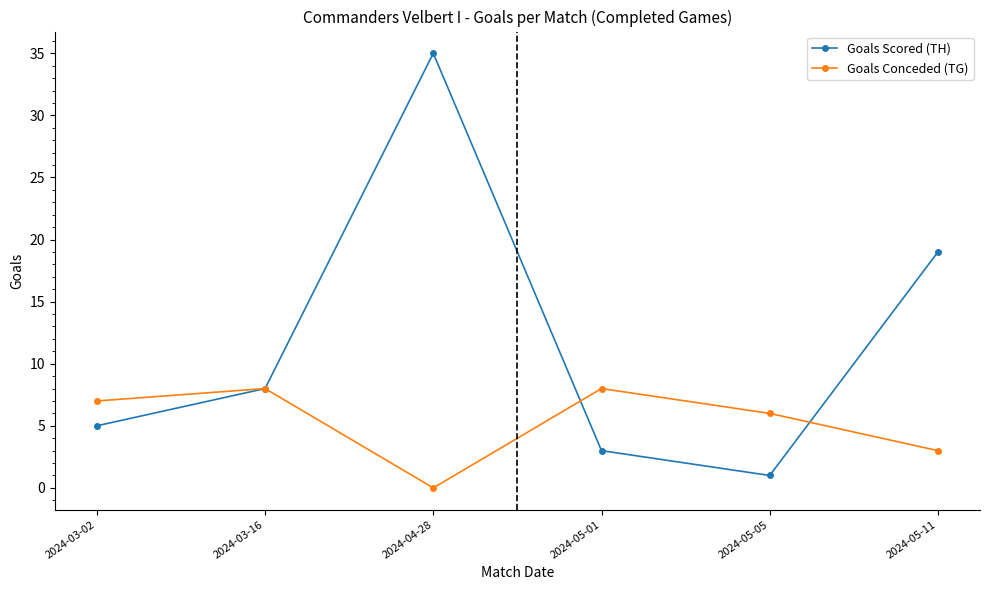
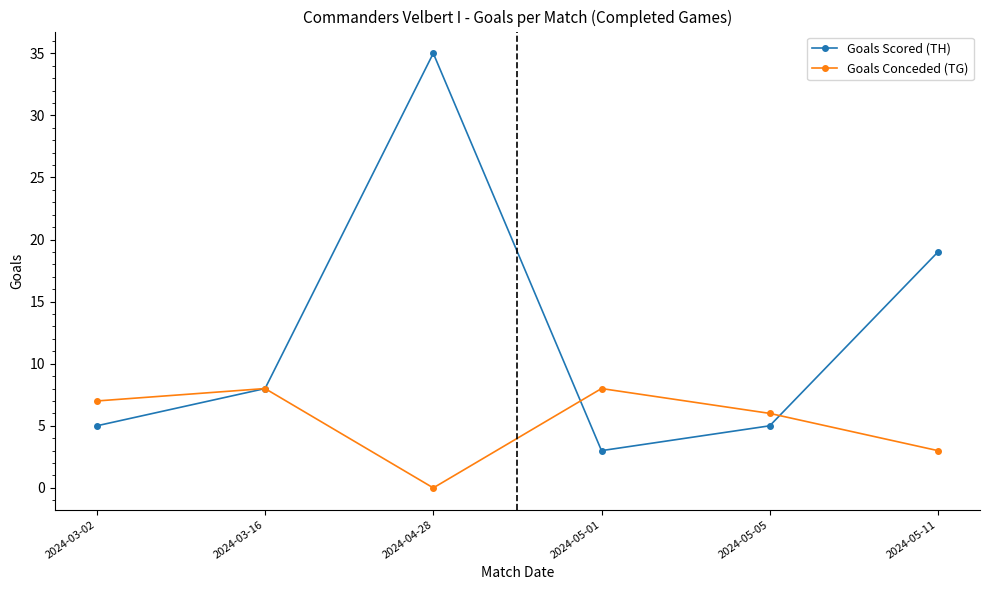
Goals Scored (TH), 2024-05-05: 1 -> 5
